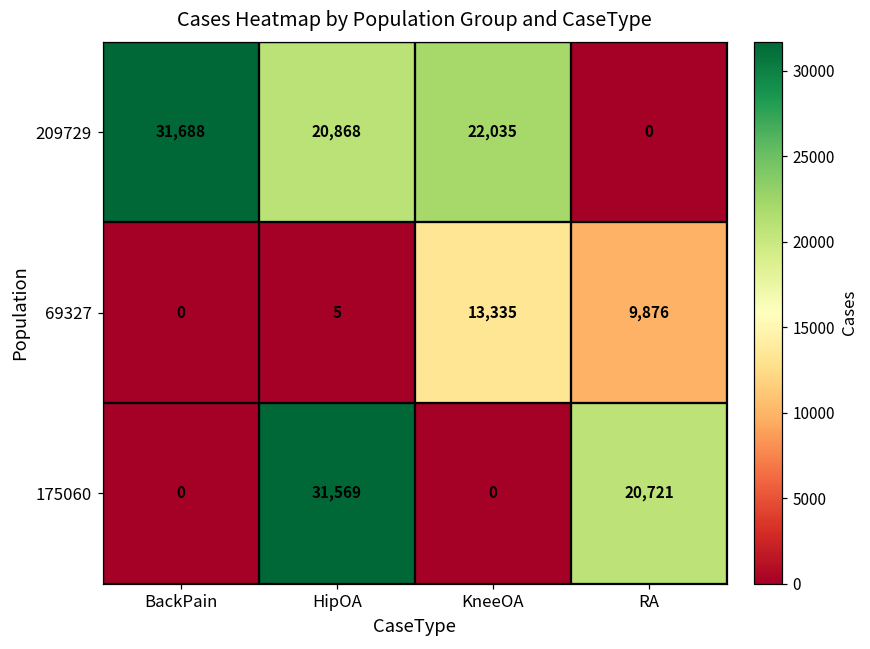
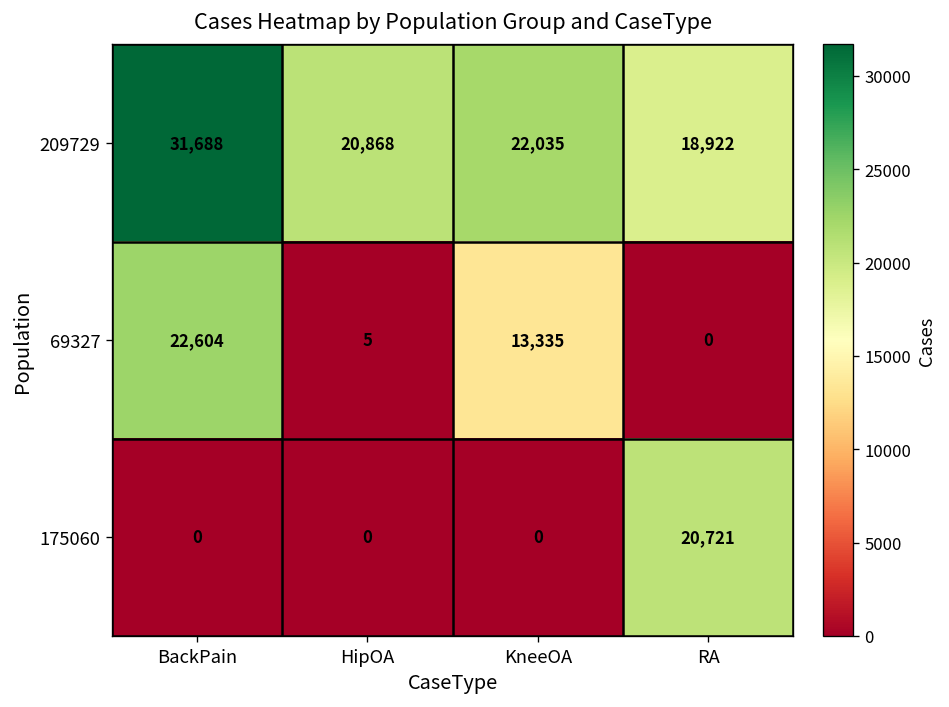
209729, RA: 0 -> 18,922
69327, BackPain: 0 -> 22,604
69327, RA: 9,876 -> 0
175060, HipOA: 31,569 -> 0
